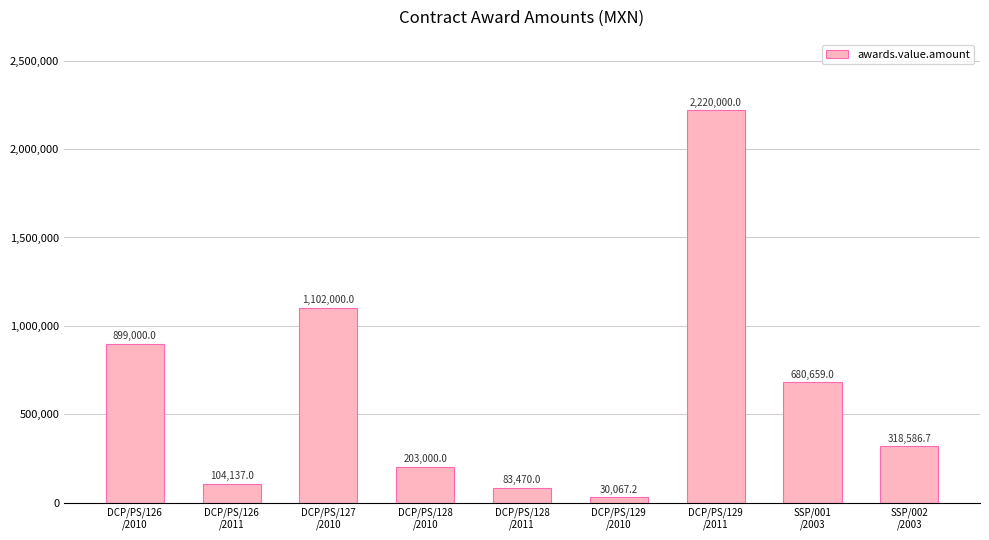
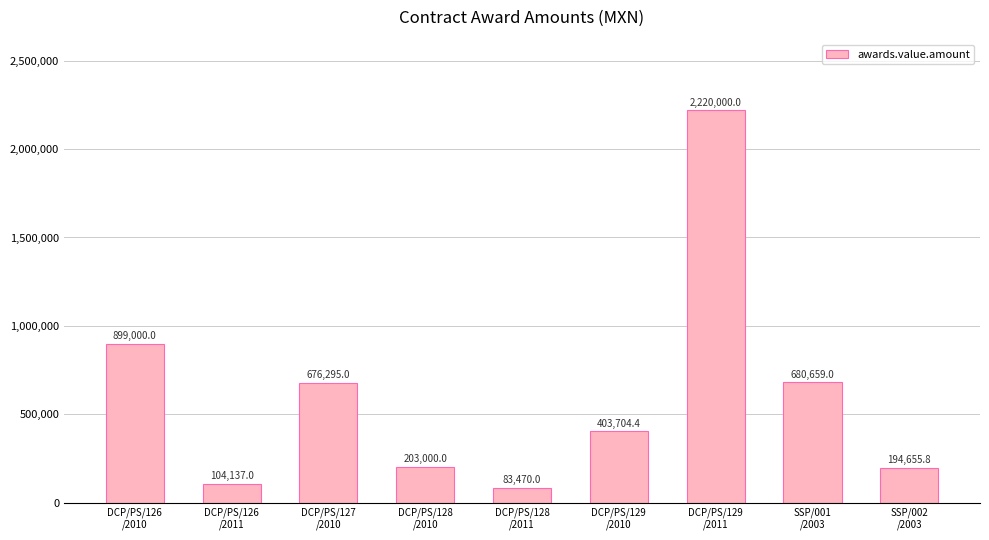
DCP/PS/127 /2010: 1,102,000.0 -> 676,295.0
DCP/PS/129 /2010: 30,067.2 -> 403,704.4
SSP/002 /2003: 318,586.7 -> 194,655.8
